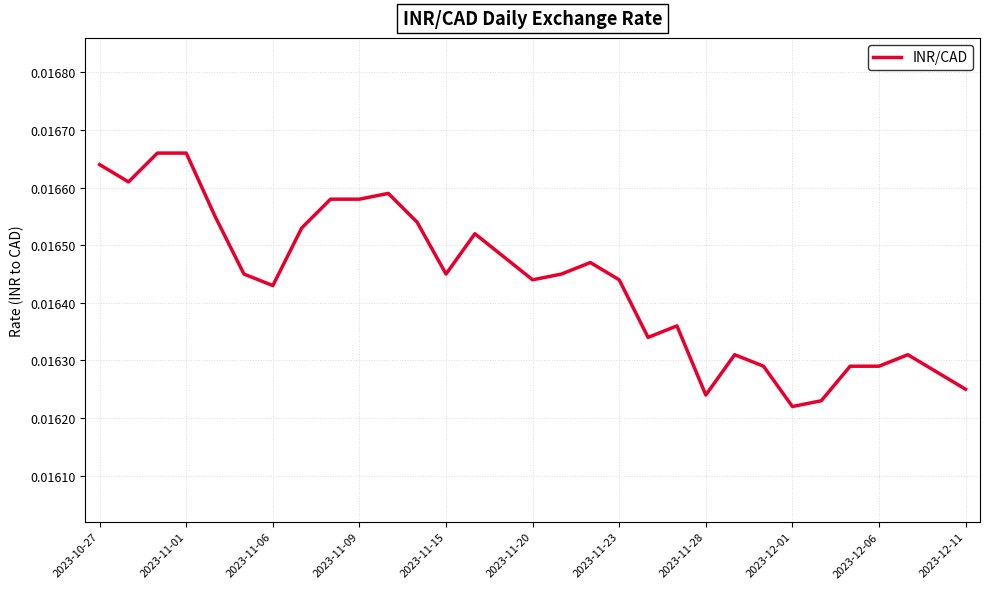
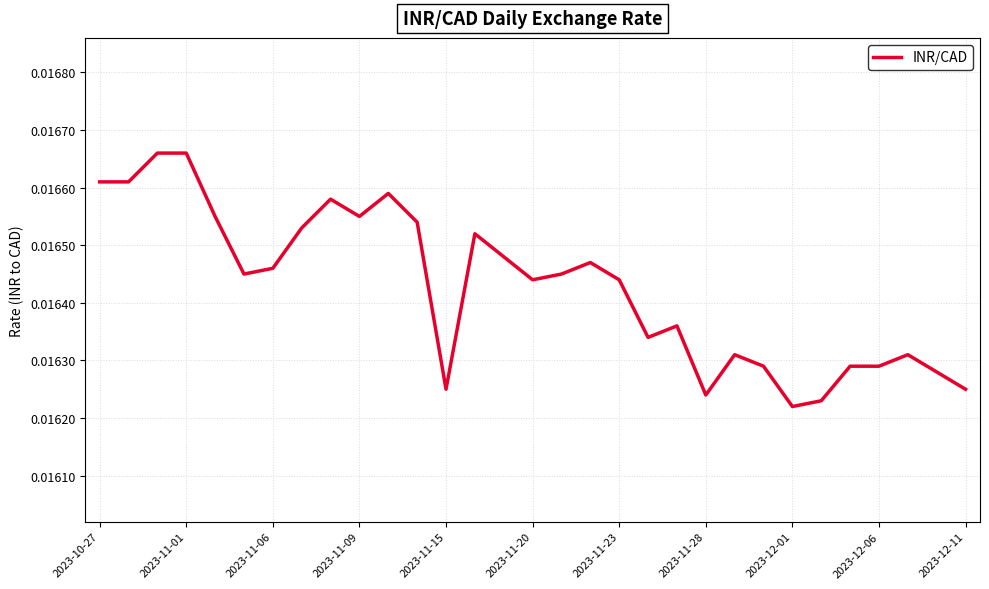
2023-10-27: 0.01664 -> 0.01661
2023-11-06: 0.01643 -> 0.01646
2023-11-09: 0.01658 -> 0.01655
2023-11-15: 0.01645 -> 0.01625
